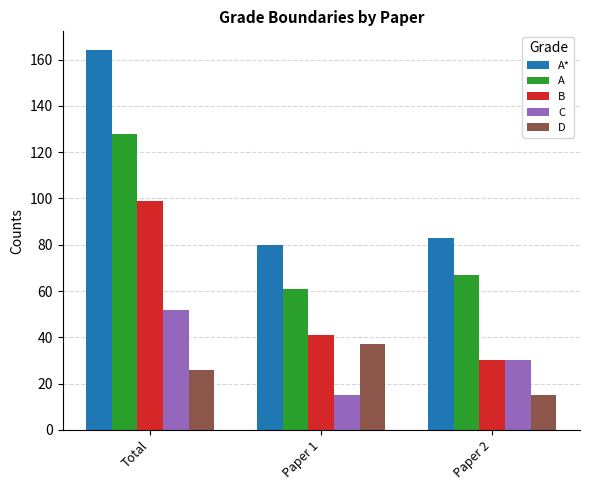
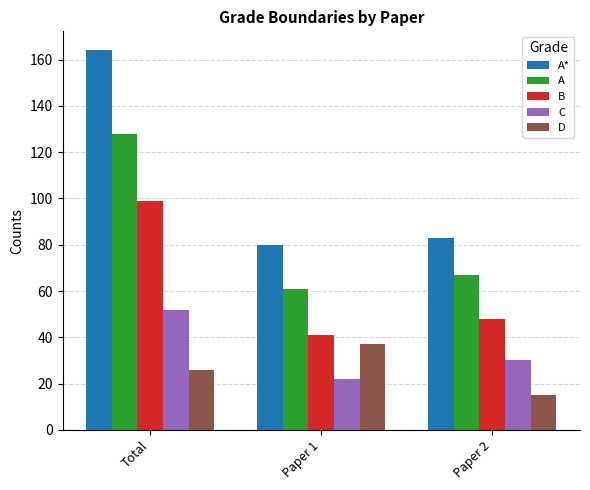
C, Paper 1: 15 -> 22
B, Paper 2: 30 -> 48
